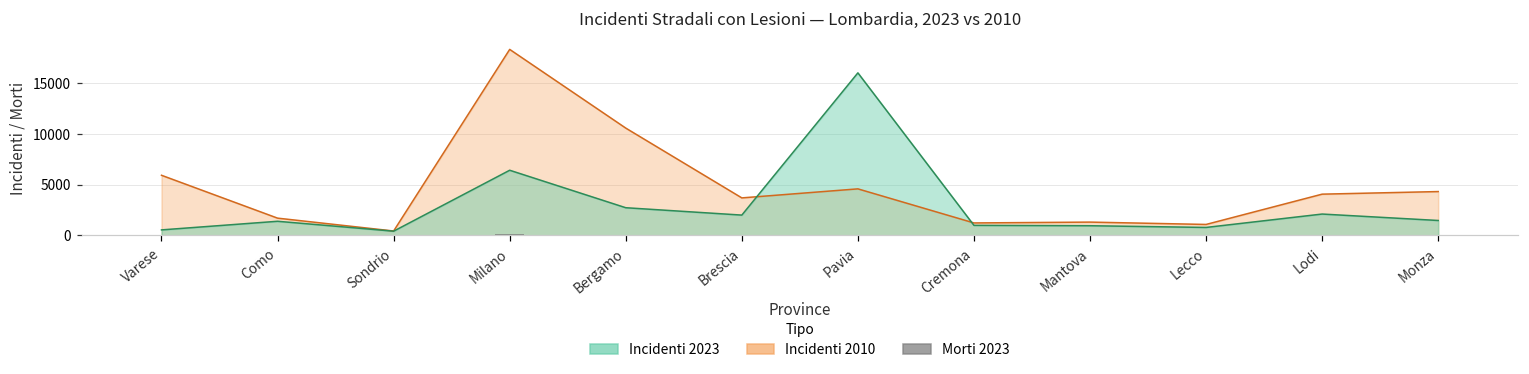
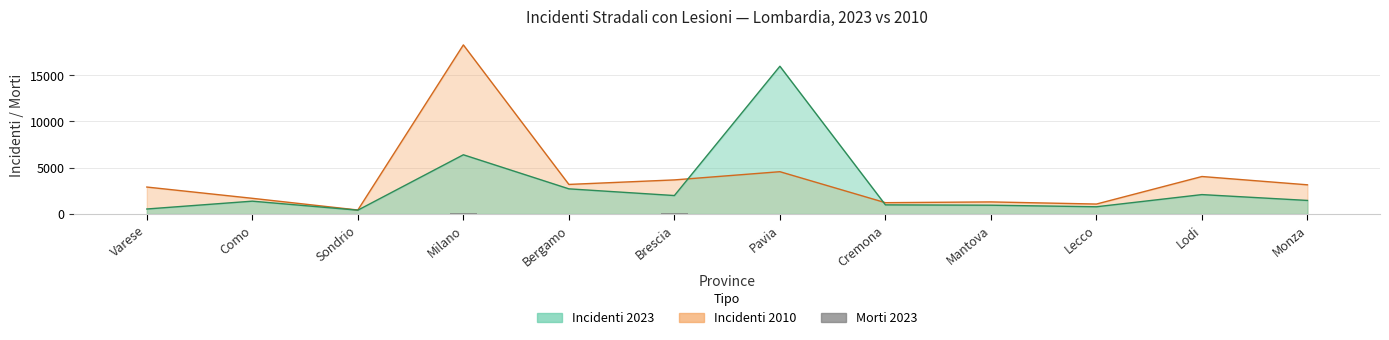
Incidenti 2010, Varese: 6000 -> 3000
Incidenti 2010, Bergamo: 11000 -> 3000
Incidenti 2010, Monza: 4000 -> 3000
